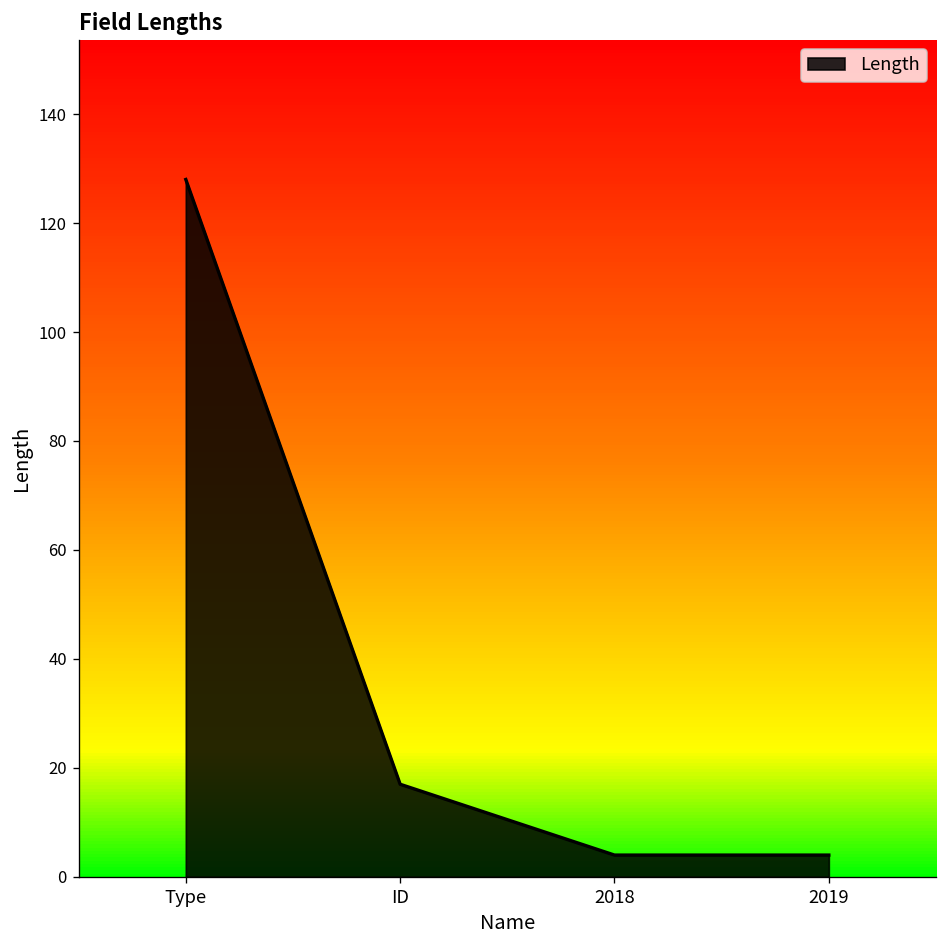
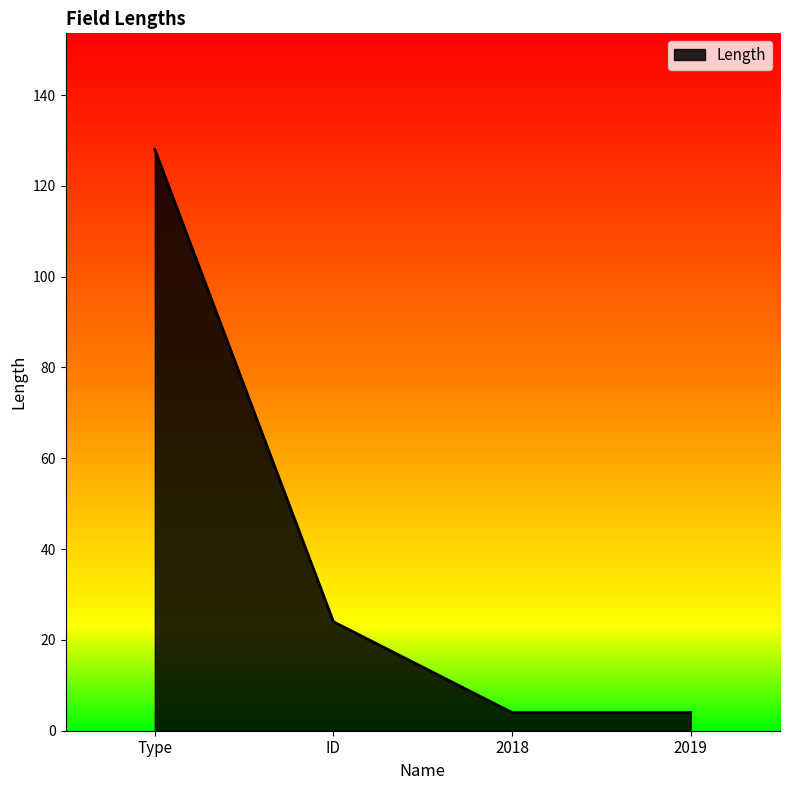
ID: 17 -> 24
